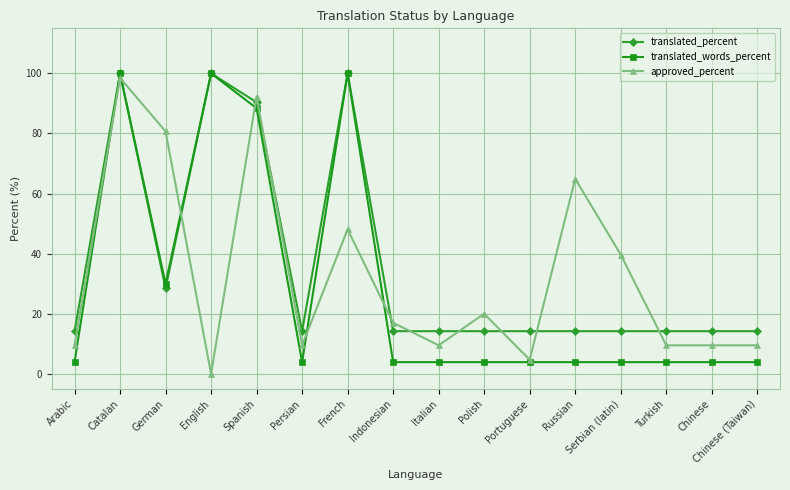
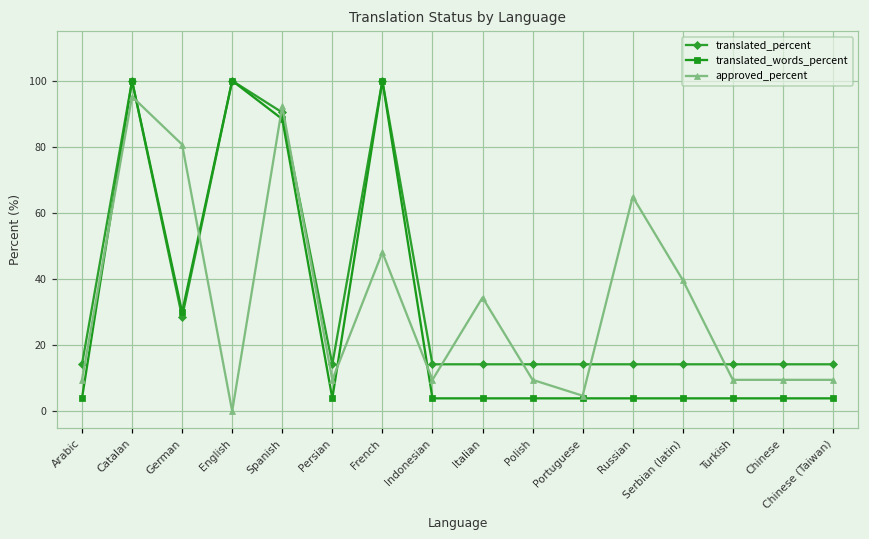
approved_percent, Catalan: 99 -> 95
approved_percent, Indonesian: 17 -> 10
approved_percent, Italian: 10 -> 34
approved_percent, Polish: 20 -> 10
